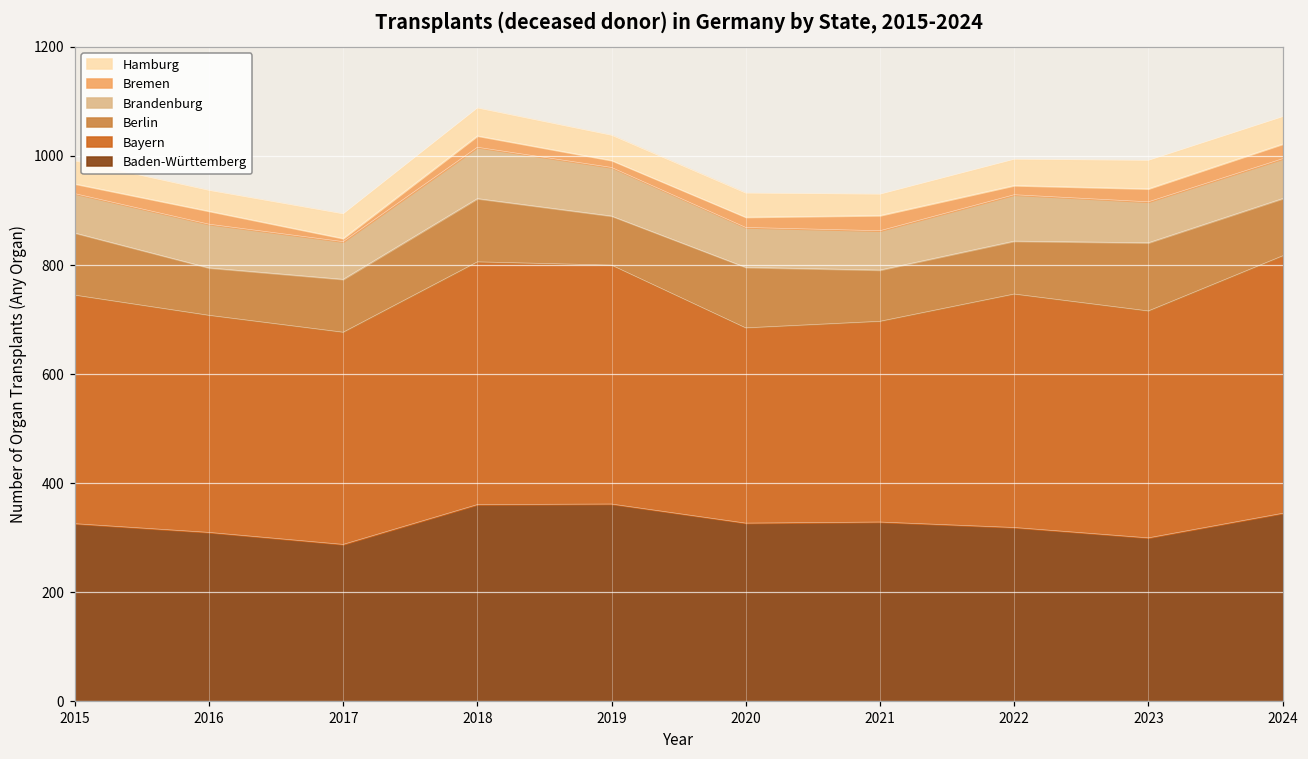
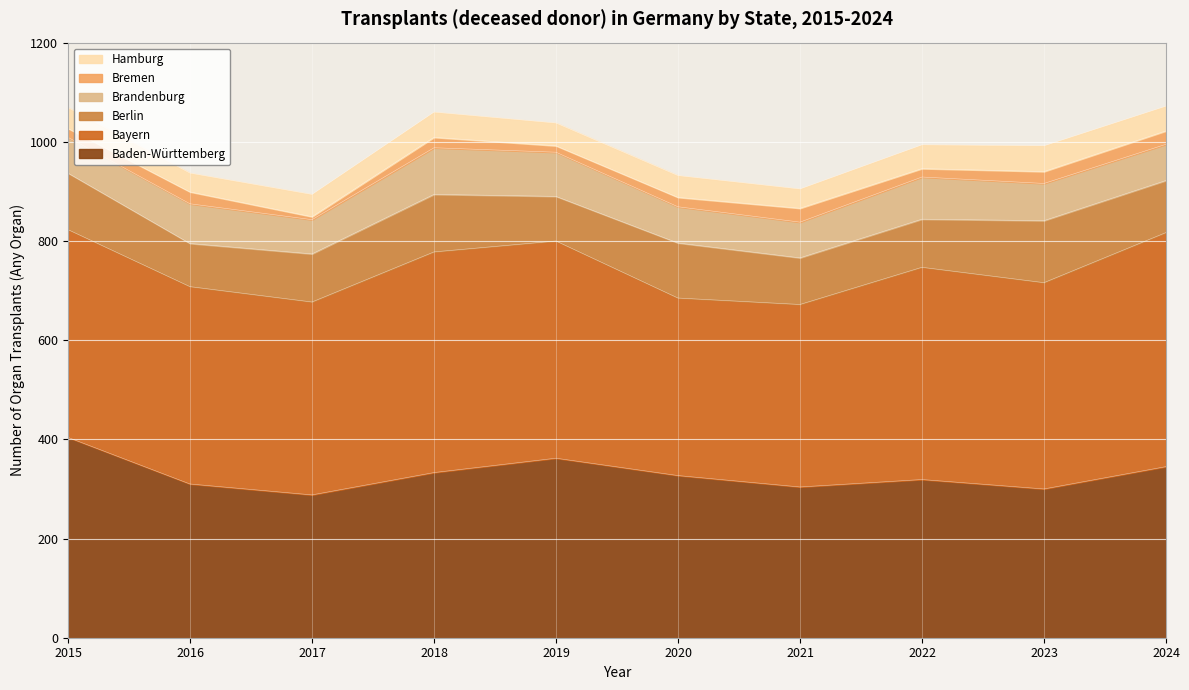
Baden-Württemberg, 2015: 330 -> 400
Baden-Württemberg, 2018: 360 -> 330
Baden-Württemberg, 2021: 330 -> 300
